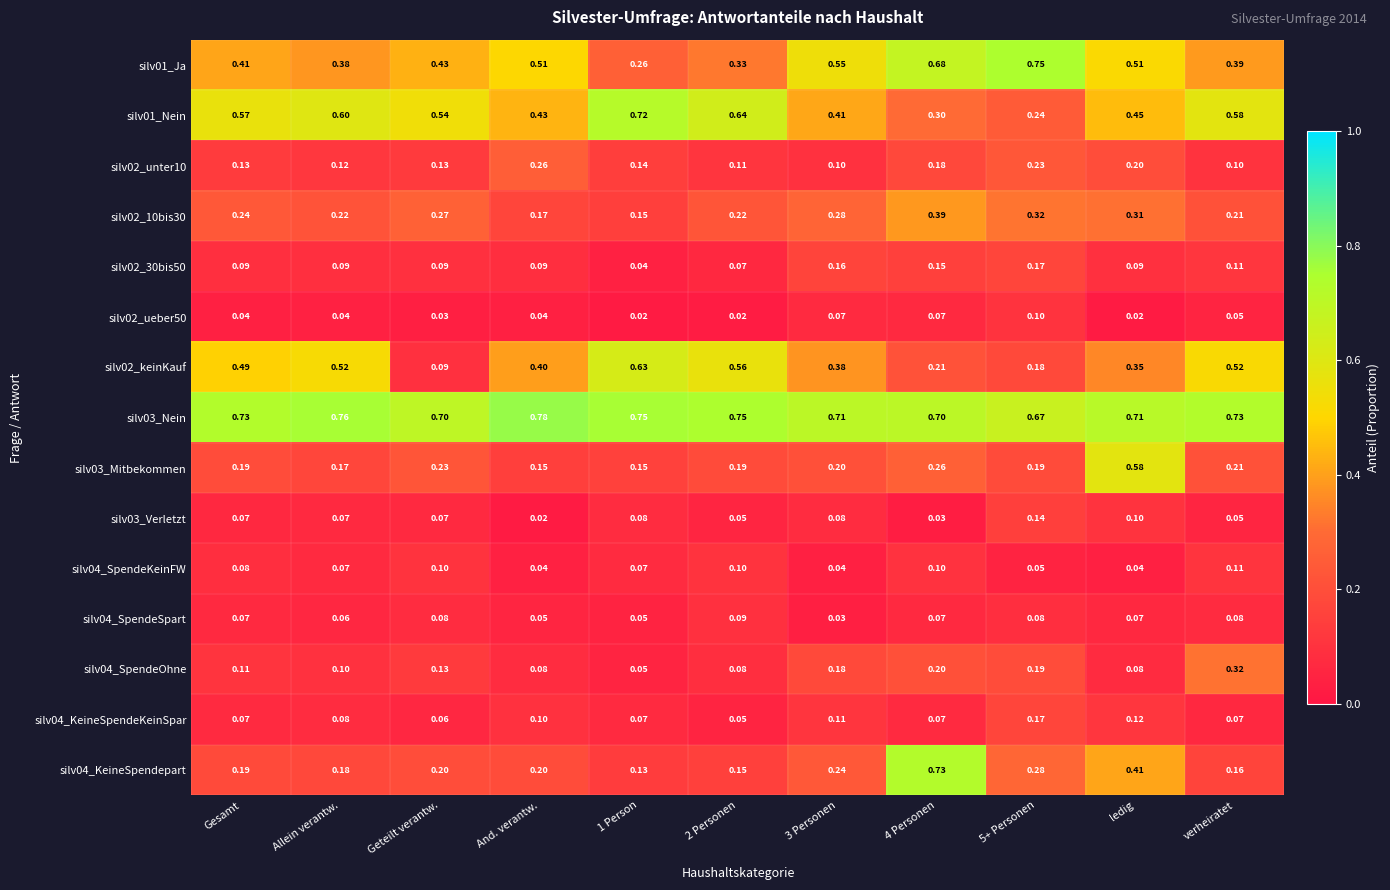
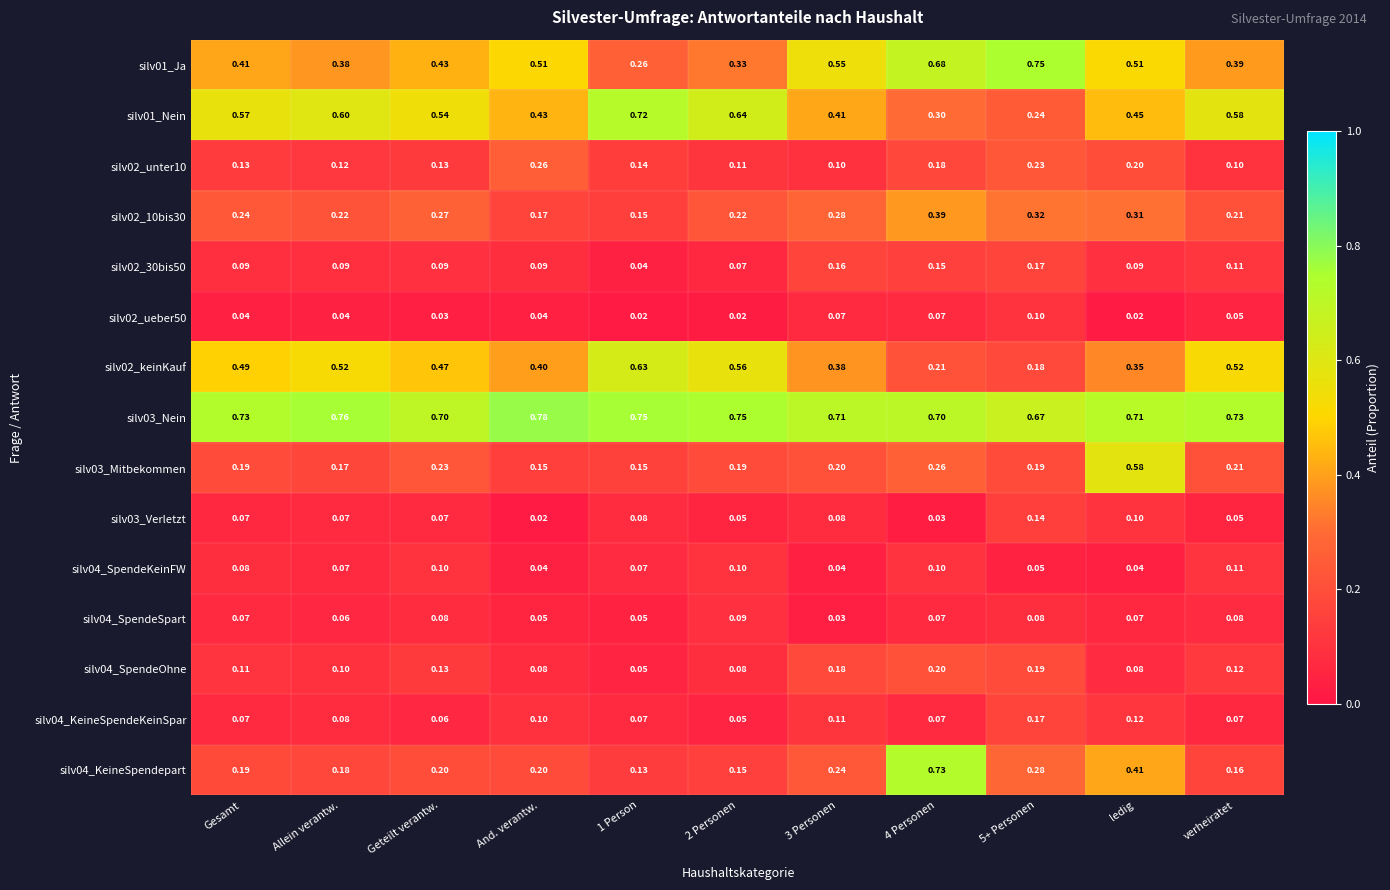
silv02_keinKauf, Geteilt verantw.: 0.09 -> 0.47
silv04_SpendeOhne, verheiratet: 0.32 -> 0.12
